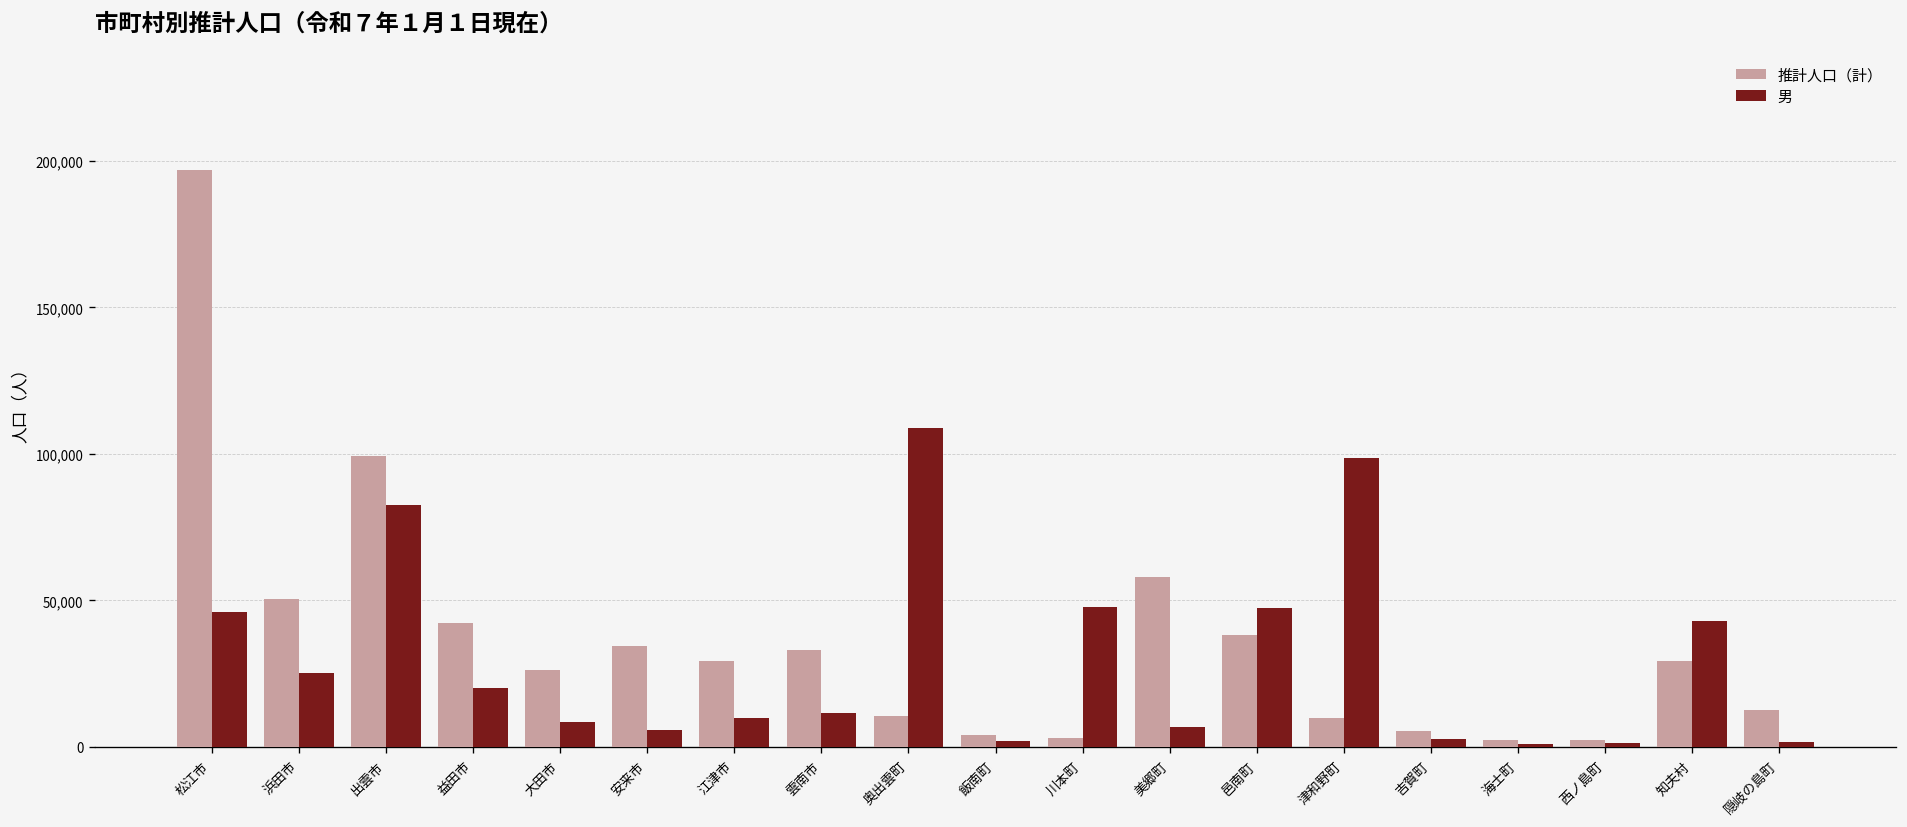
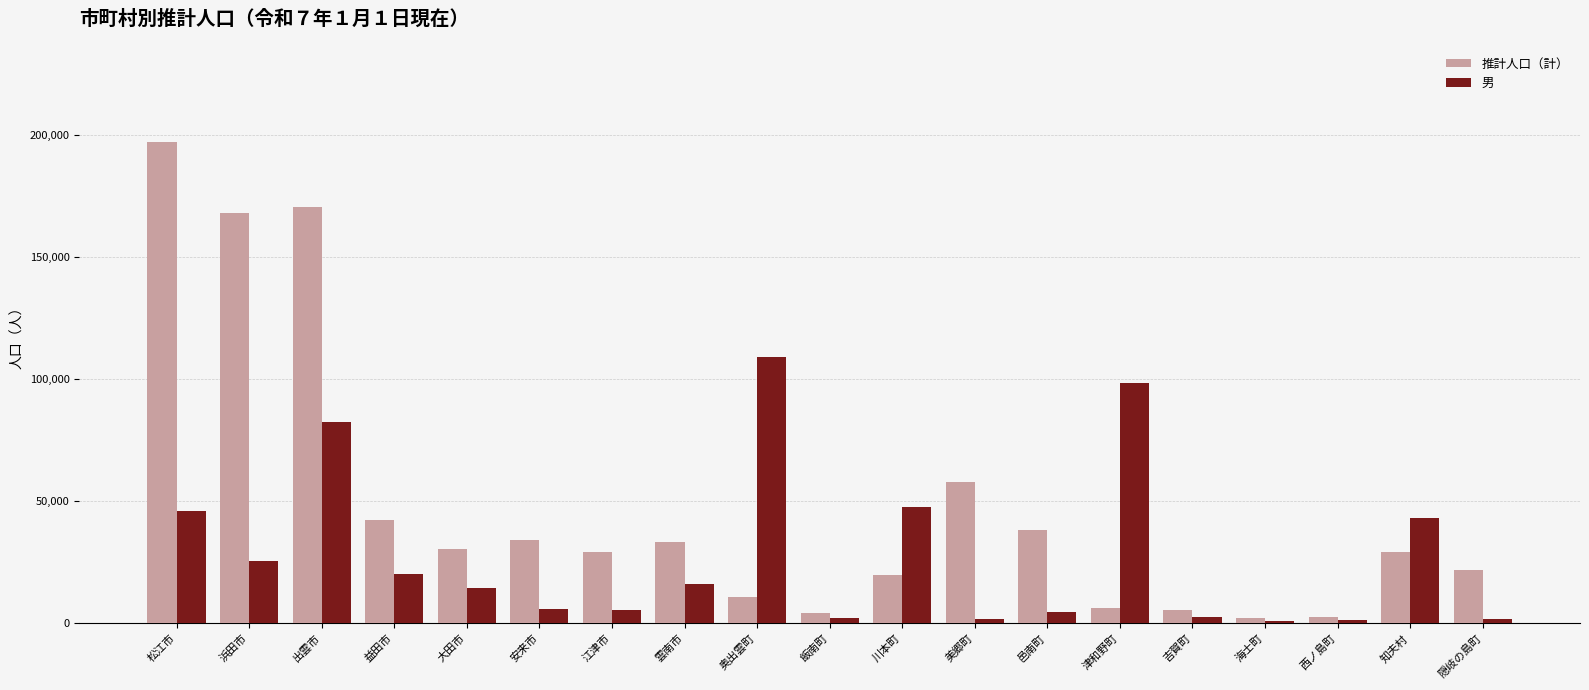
推計人口（計）, 浜田市: 50,000 -> 168,000
推計人口（計）, 出雲市: 99,000 -> 170,000
推計人口（計）, 大田市: 26,000 -> 30,000
男, 大田市: 9,000 -> 15,000
男, 江津市: 10,000 -> 5,000
男, 雲南市: 12,000 -> 16,000
推計人口（計）, 川本町: 3,000 -> 20,000
男, 美郷町: 7,000 -> 2,000
男, 邑南町: 47,000 -> 4,000
推計人口（計）, 津和野町: 10,000 -> 6,000
推計人口（計）, 隠岐の島町: 13,000 -> 22,000
